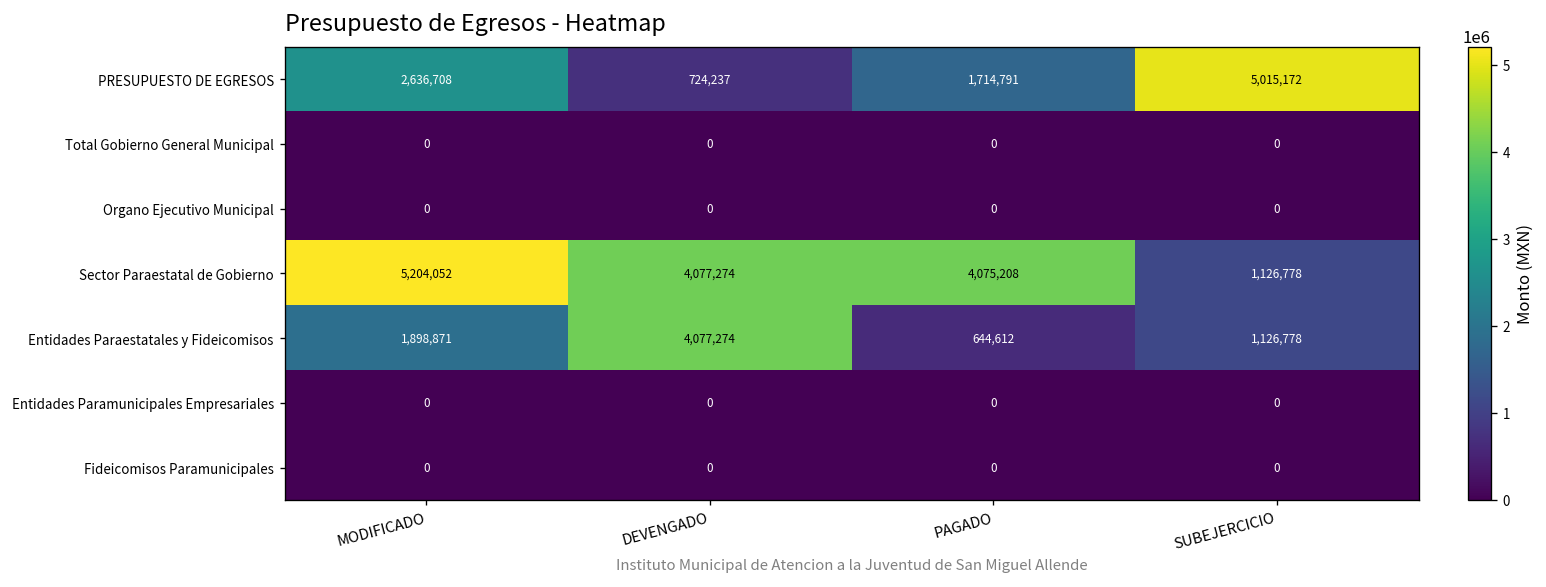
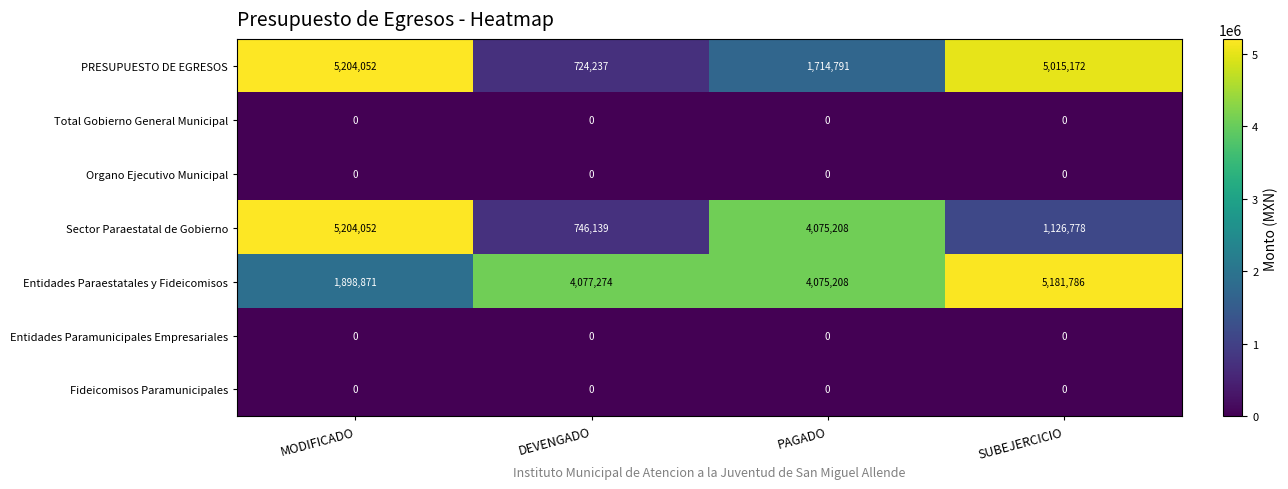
PRESUPUESTO DE EGRESOS, MODIFICADO: 2,636,708 -> 5,204,052
Sector Paraestatal de Gobierno, DEVENGADO: 4,077,274 -> 746,139
Entidades Paraestatales y Fideicomisos, PAGADO: 644,612 -> 4,075,208
Entidades Paraestatales y Fideicomisos, SUBEJERCICIO: 1,126,778 -> 5,181,786
